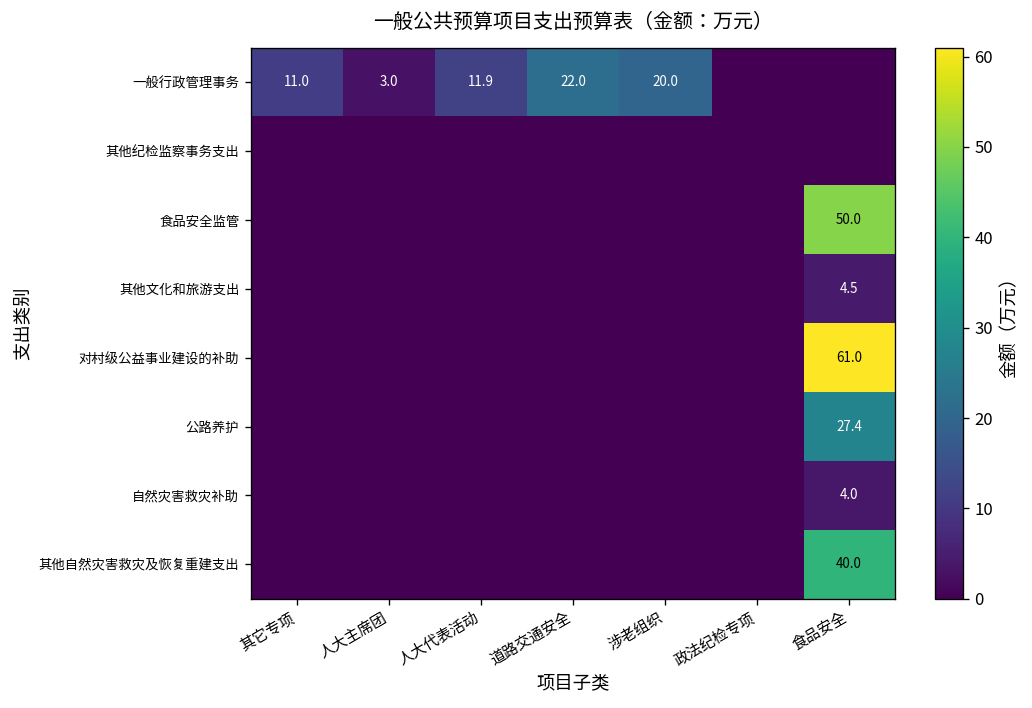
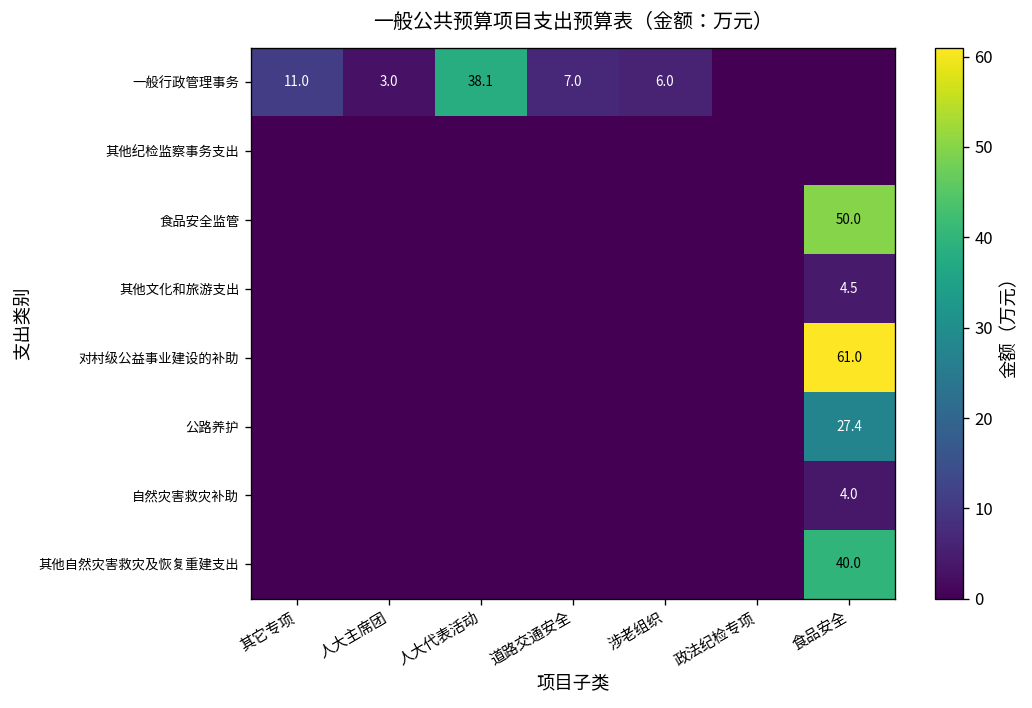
一般行政管理事务, 人大代表活动: 11.9 -> 38.1
一般行政管理事务, 道路交通安全: 22.0 -> 7.0
一般行政管理事务, 涉老组织: 20.0 -> 6.0
